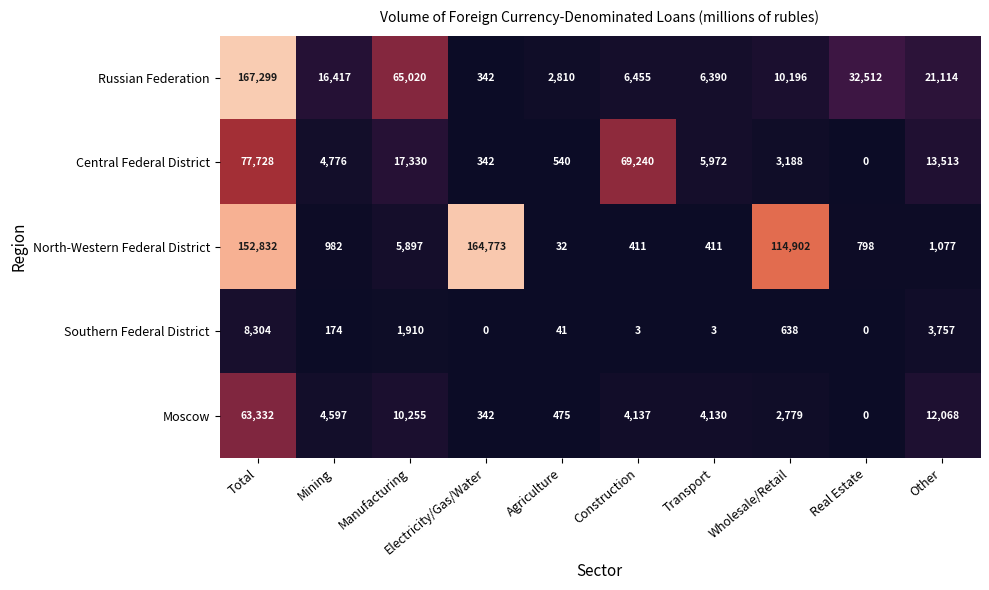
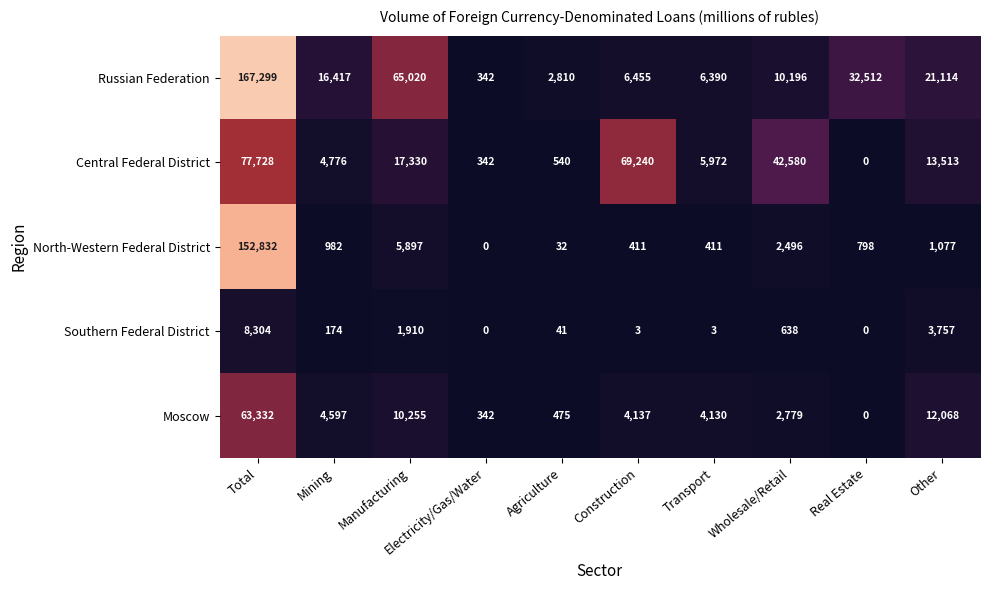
Central Federal District, Wholesale/Retail: 3,188 -> 42,580
North-Western Federal District, Electricity/Gas/Water: 164,773 -> 0
North-Western Federal District, Wholesale/Retail: 114,902 -> 2,496
